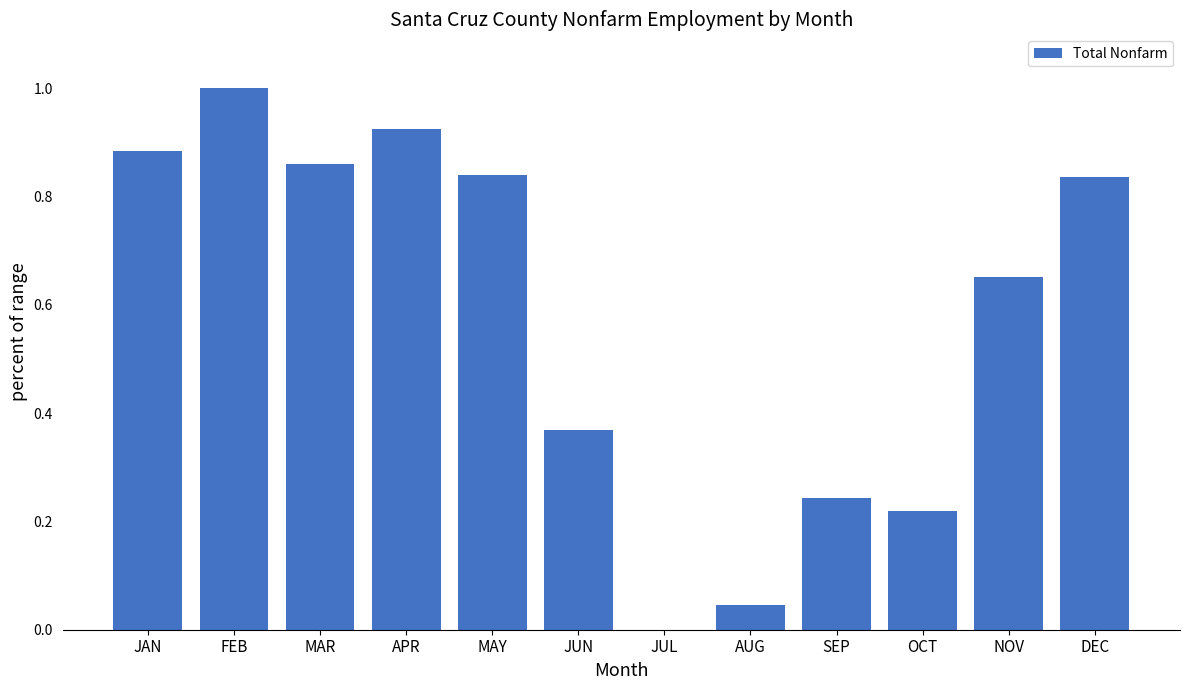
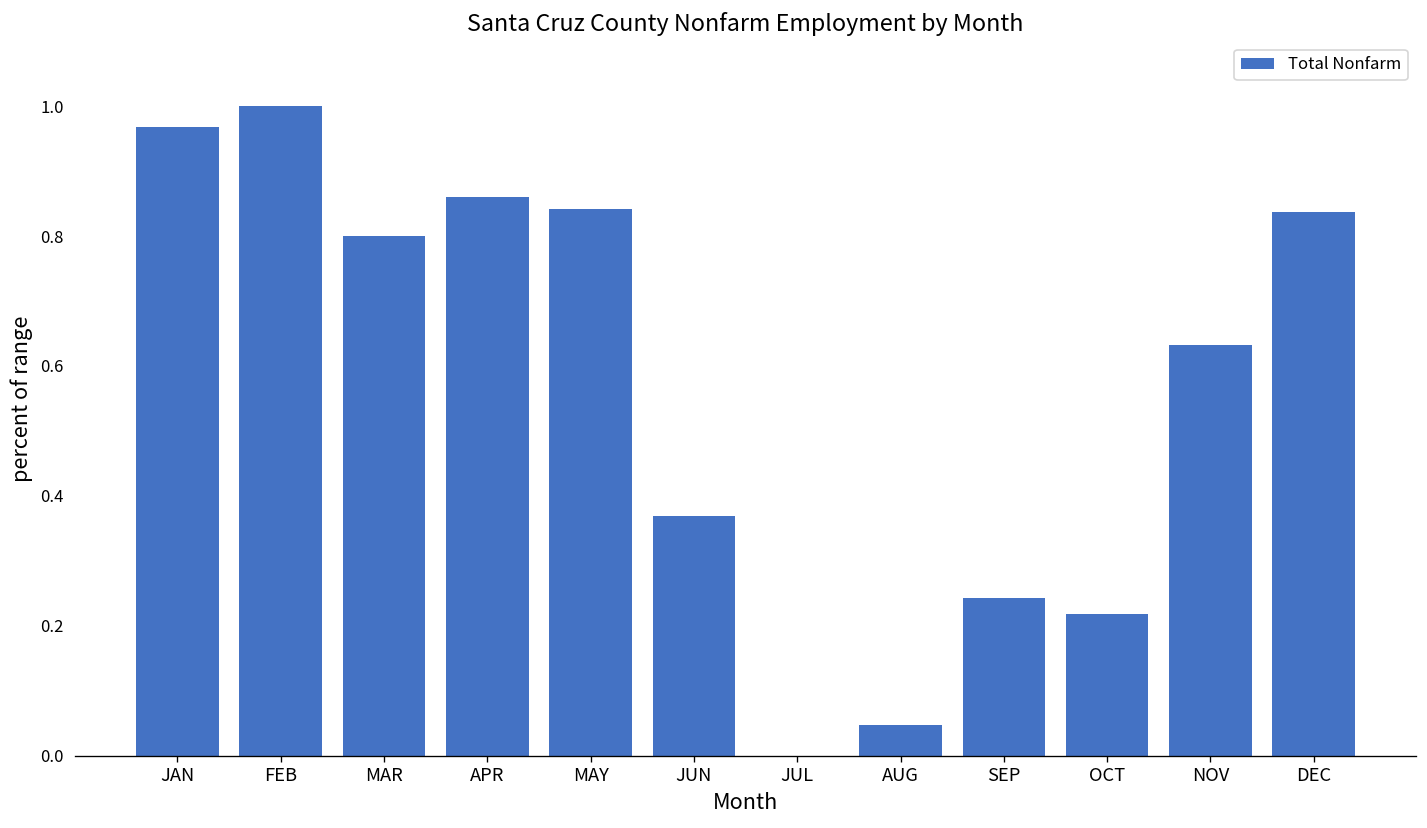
JAN: 0.88 -> 0.97
MAR: 0.86 -> 0.80
APR: 0.93 -> 0.86
NOV: 0.65 -> 0.63
